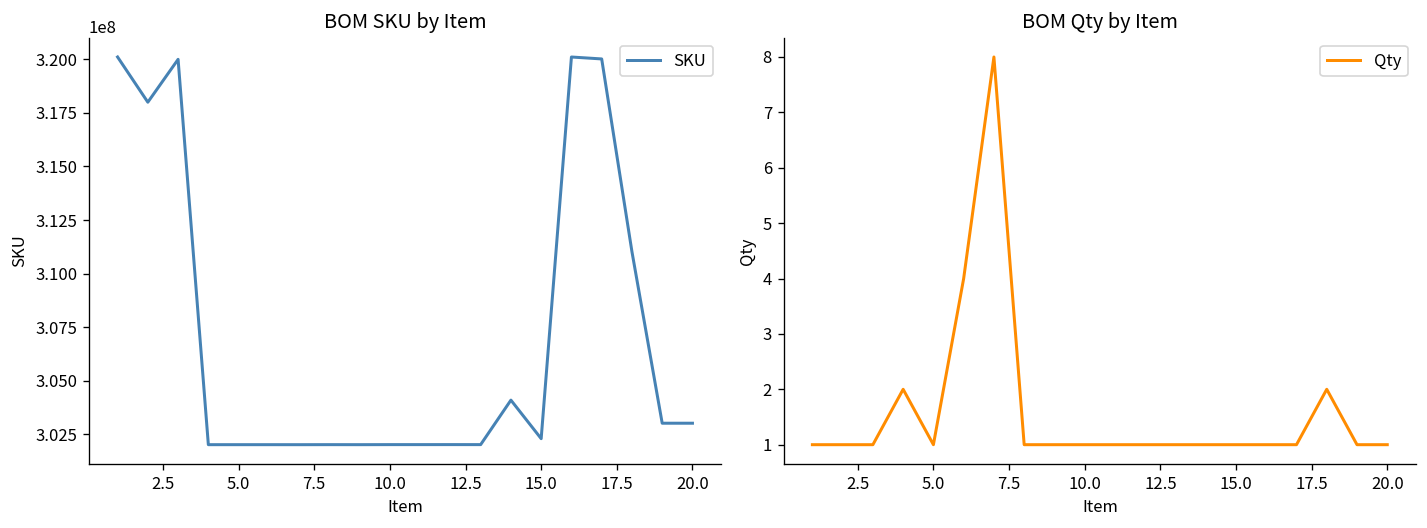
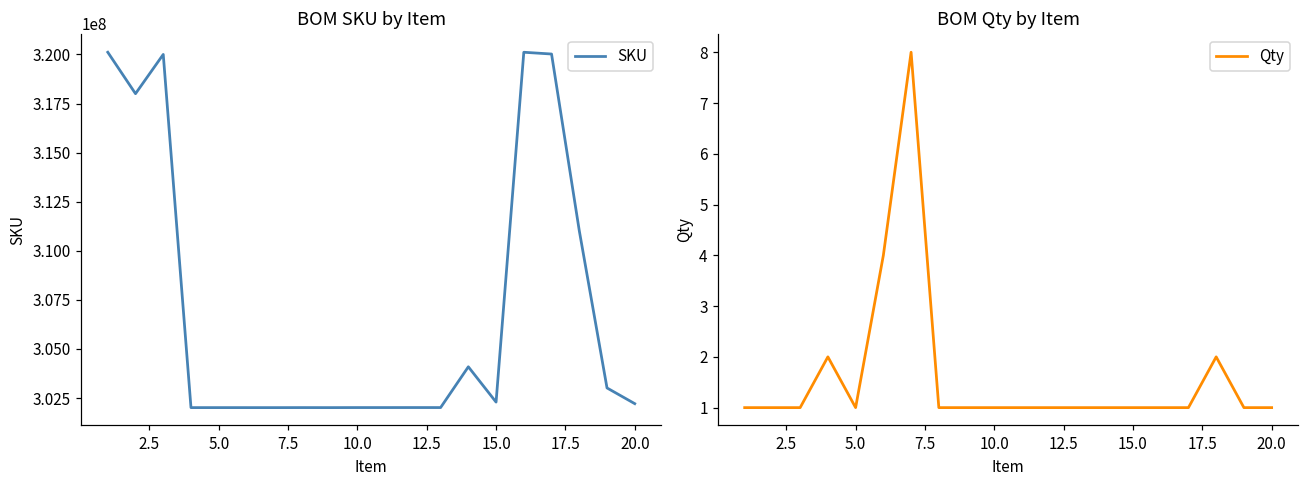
BOM SKU by Item, 20.0: 303000000 -> 302200000
